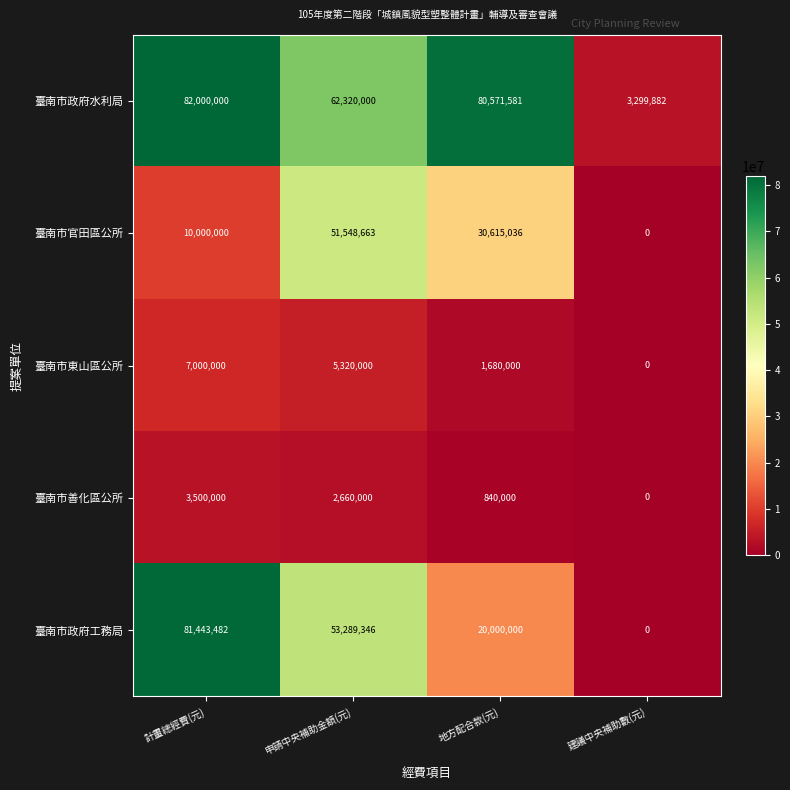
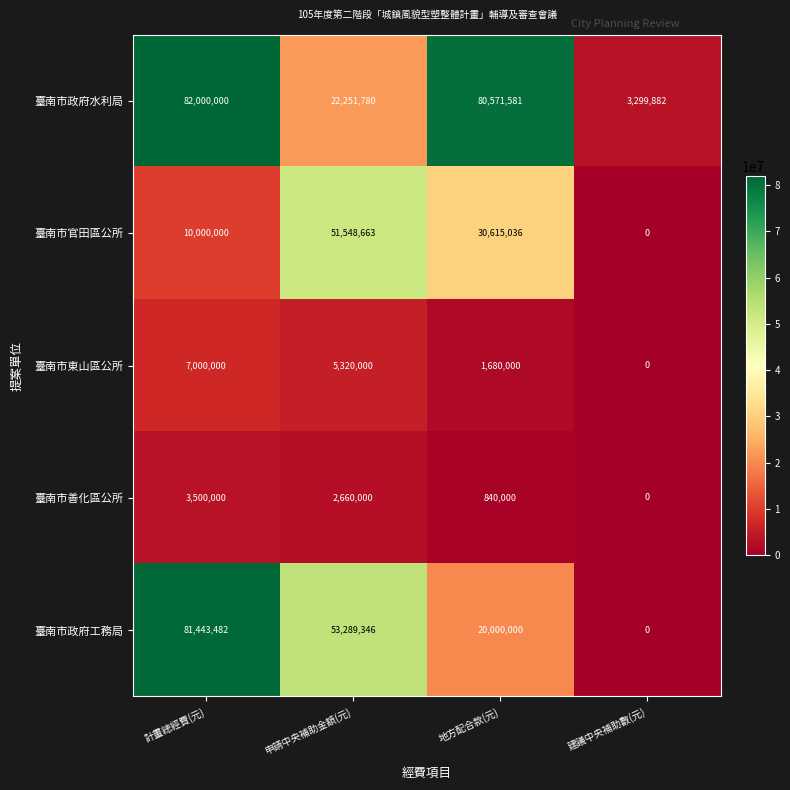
臺南市政府水利局, 申請中央補助金額(元): 62,320,000 -> 22,251,780
